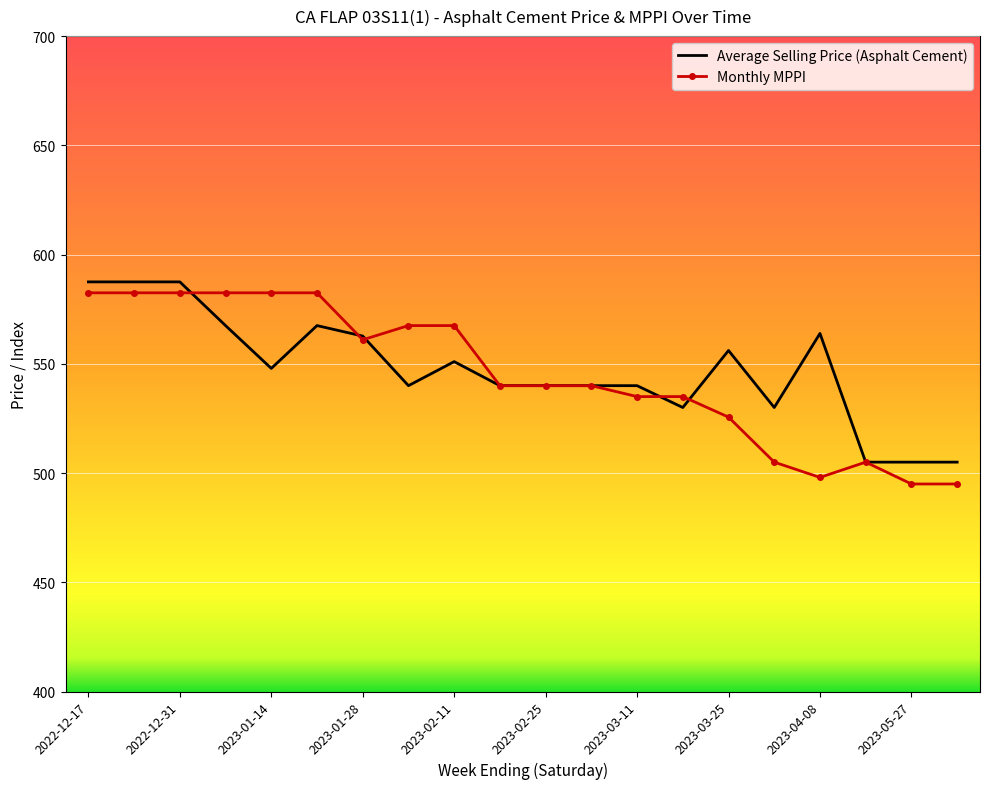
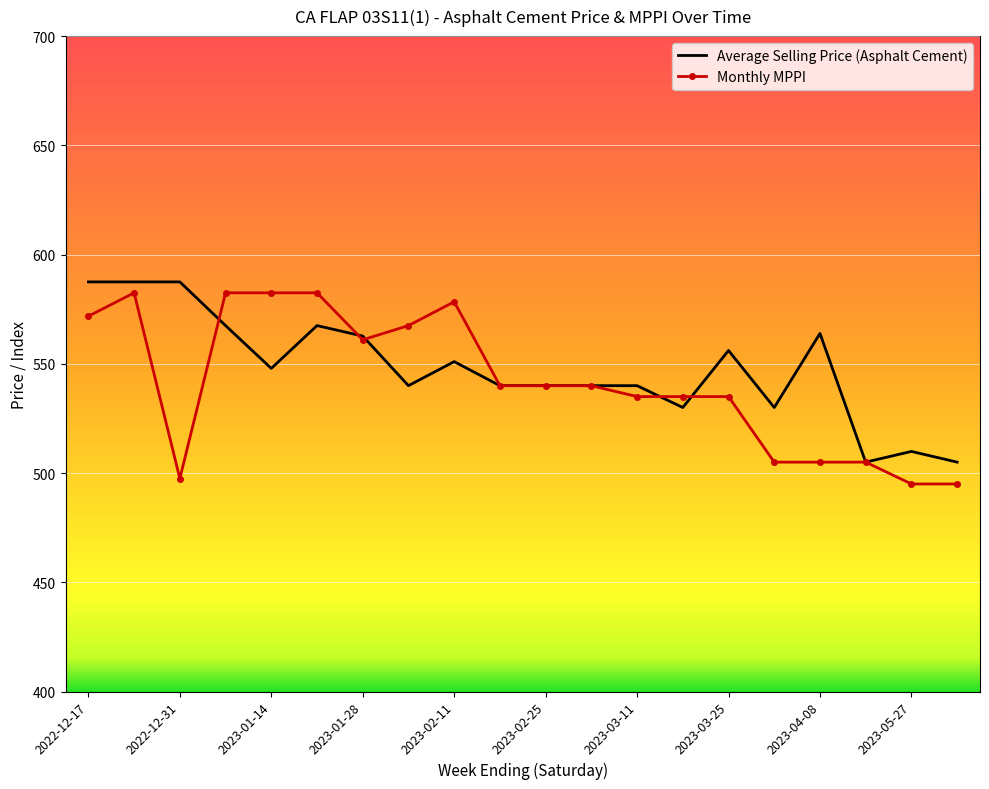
Monthly MPPI, 2022-12-17: 583 -> 572
Monthly MPPI, 2022-12-31: 583 -> 498
Monthly MPPI, 2023-02-11: 568 -> 578
Monthly MPPI, 2023-03-25: 526 -> 535
Monthly MPPI, 2023-04-08: 498 -> 505
Average Selling Price (Asphalt Cement), 2023-05-27: 505 -> 510
